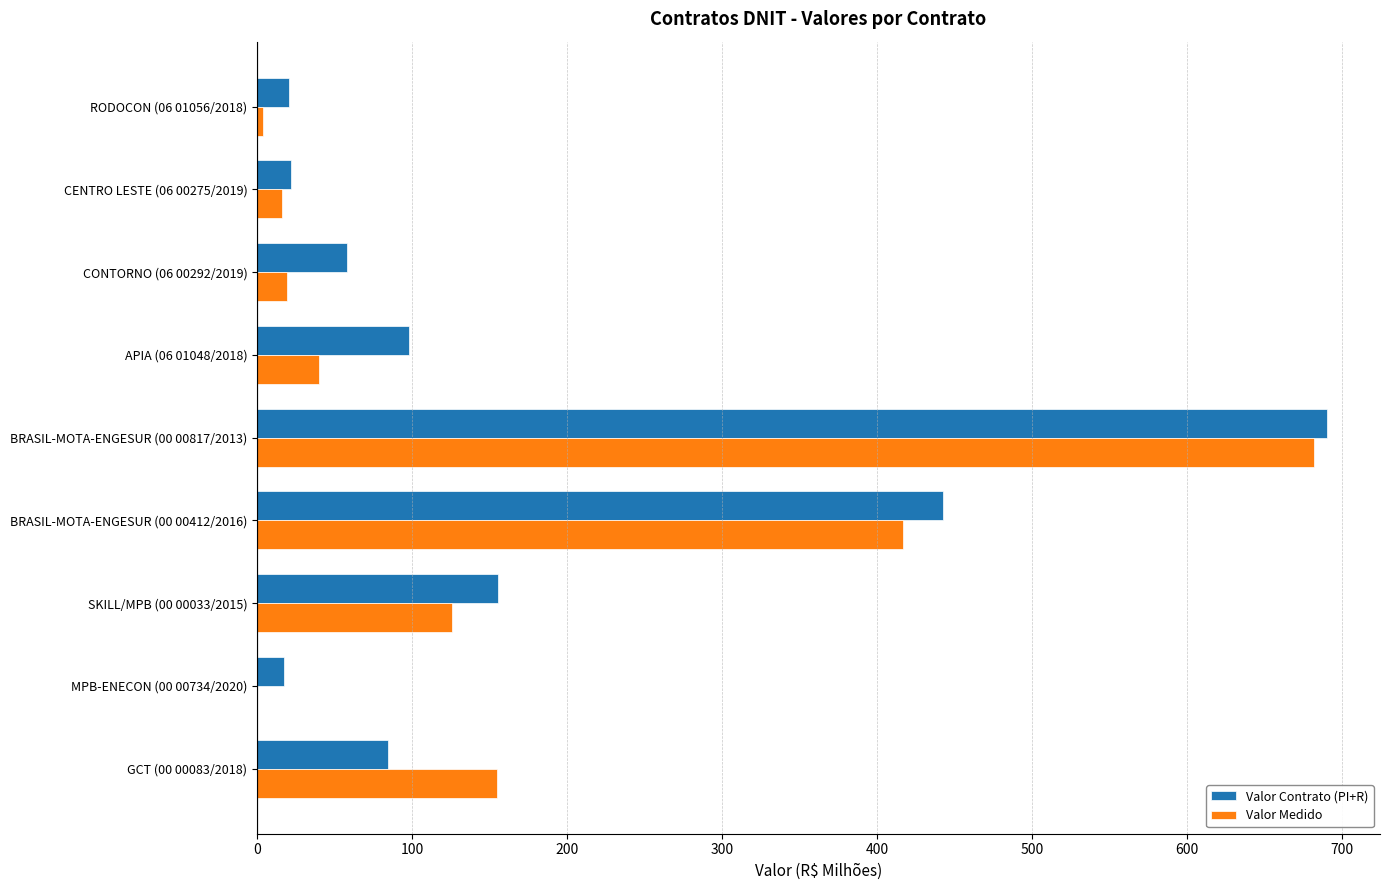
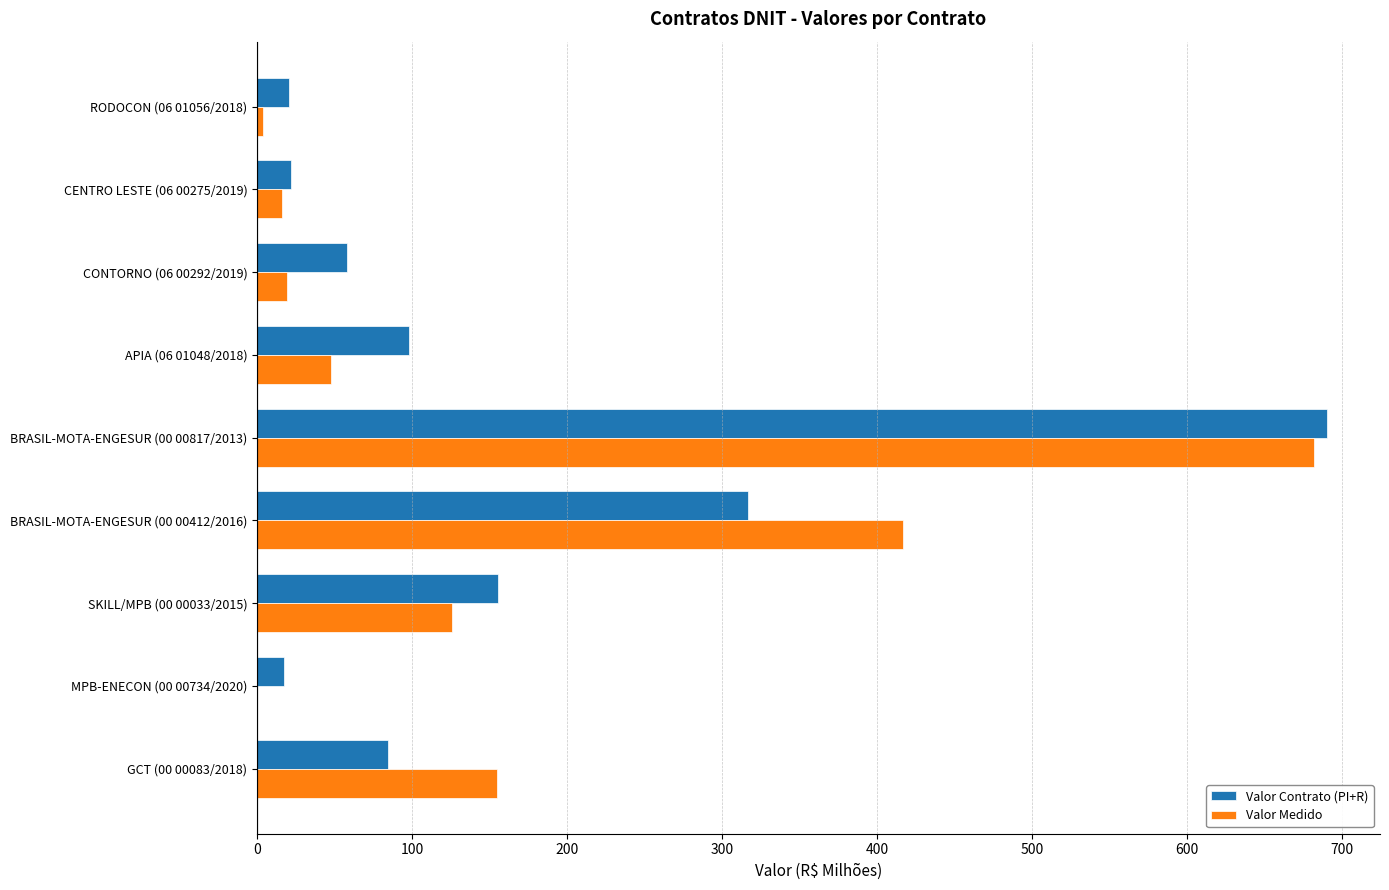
Valor Medido, APIA (06 01048/2018): 40 -> 48
Valor Contrato (PI+R), BRASIL-MOTA-ENGESUR (00 00412/2016): 443 -> 317
